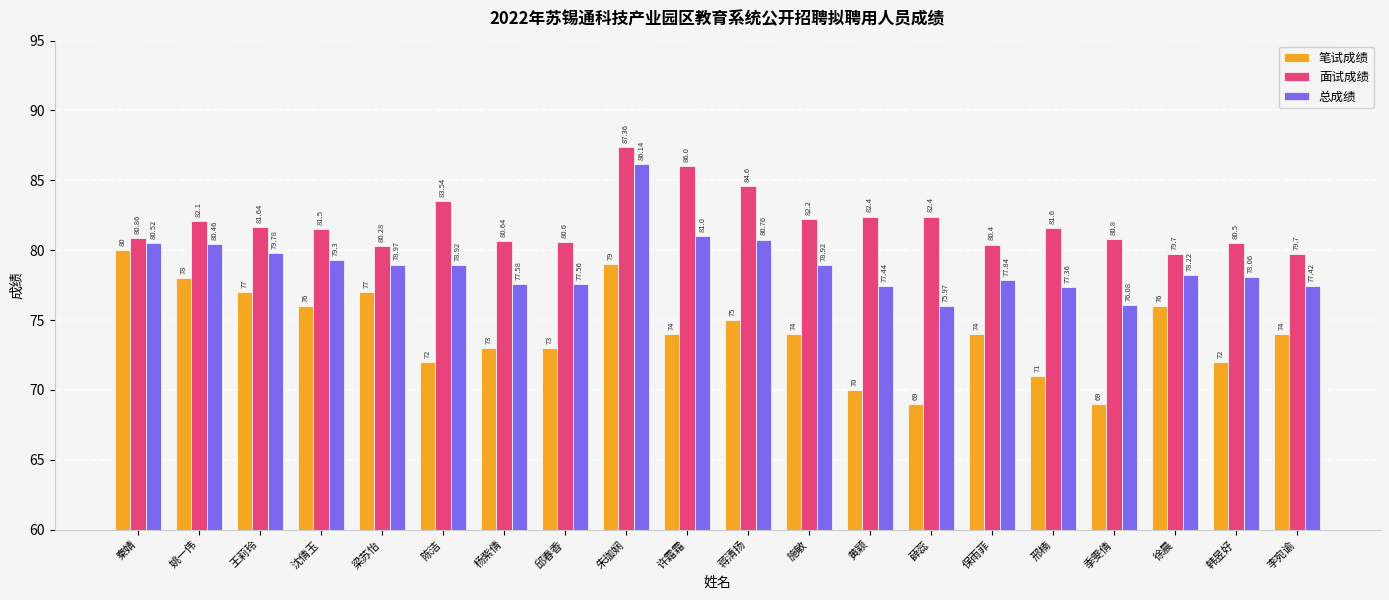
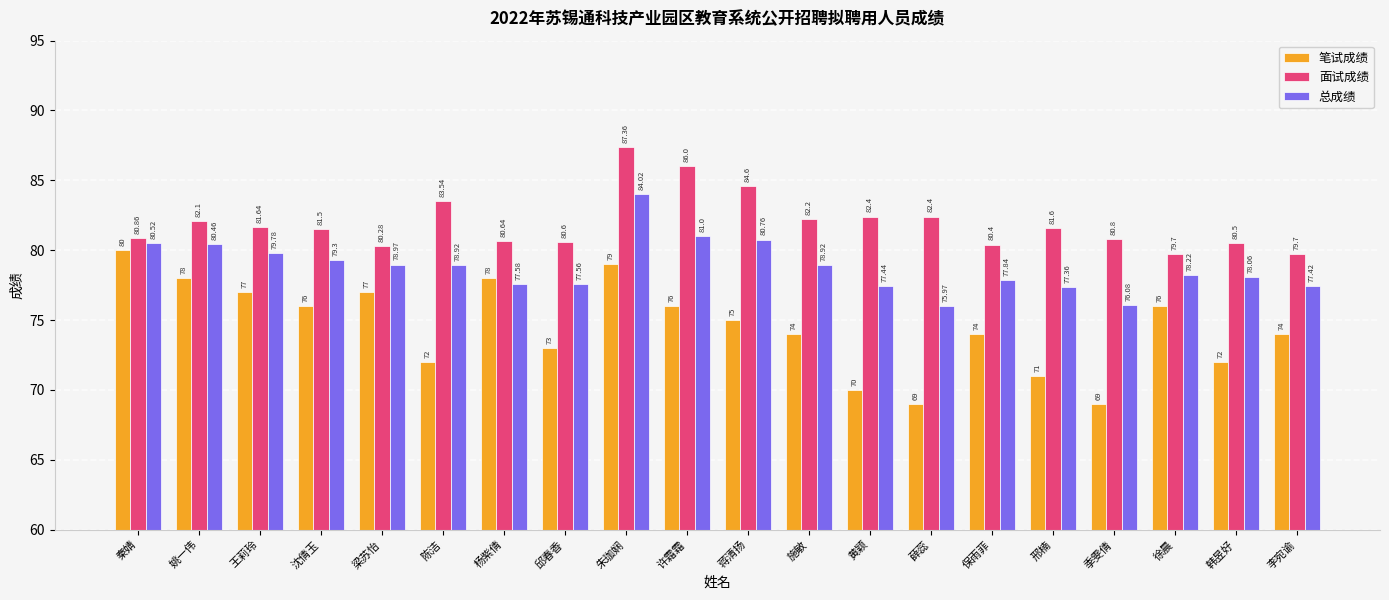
笔试成绩, 杨紫倩: 73 -> 78
总成绩, 朱珈娴: 86.14 -> 84.02
笔试成绩, 许霜霜: 74 -> 76
